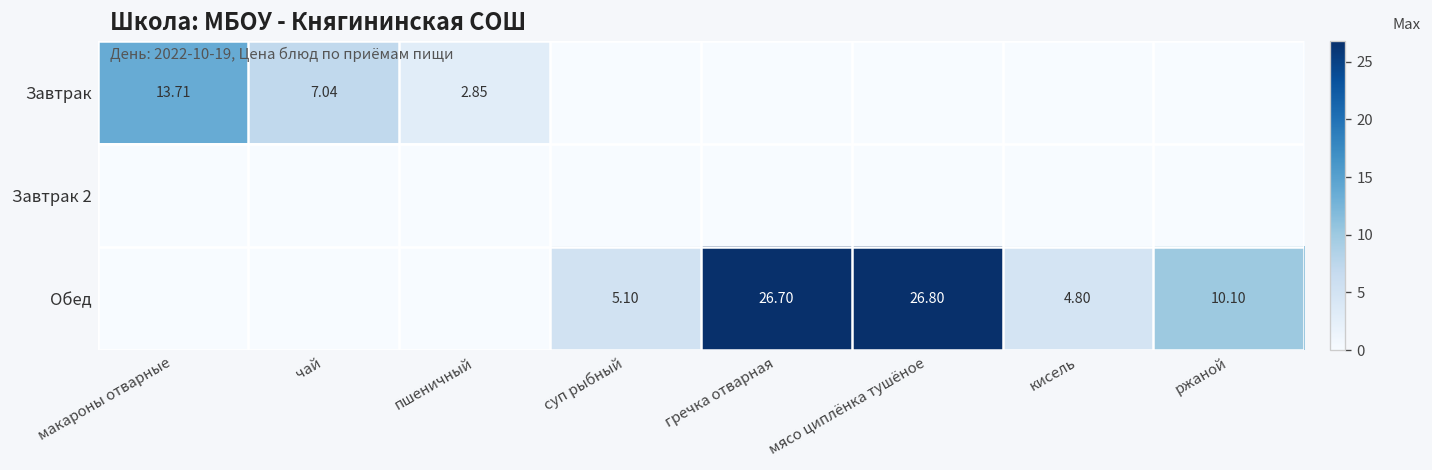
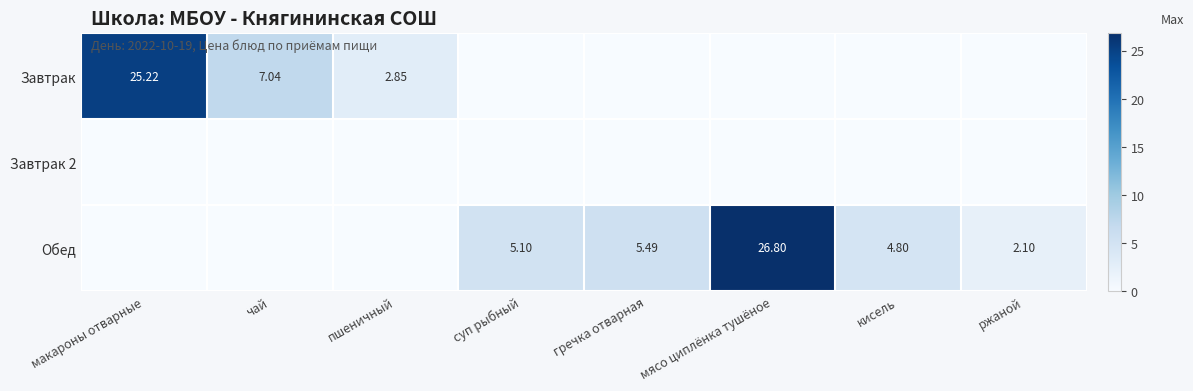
Завтрак, макароны отварные: 13.71 -> 25.22
Обед, гречка отварная: 26.70 -> 5.49
Обед, ржаной: 10.10 -> 2.10
